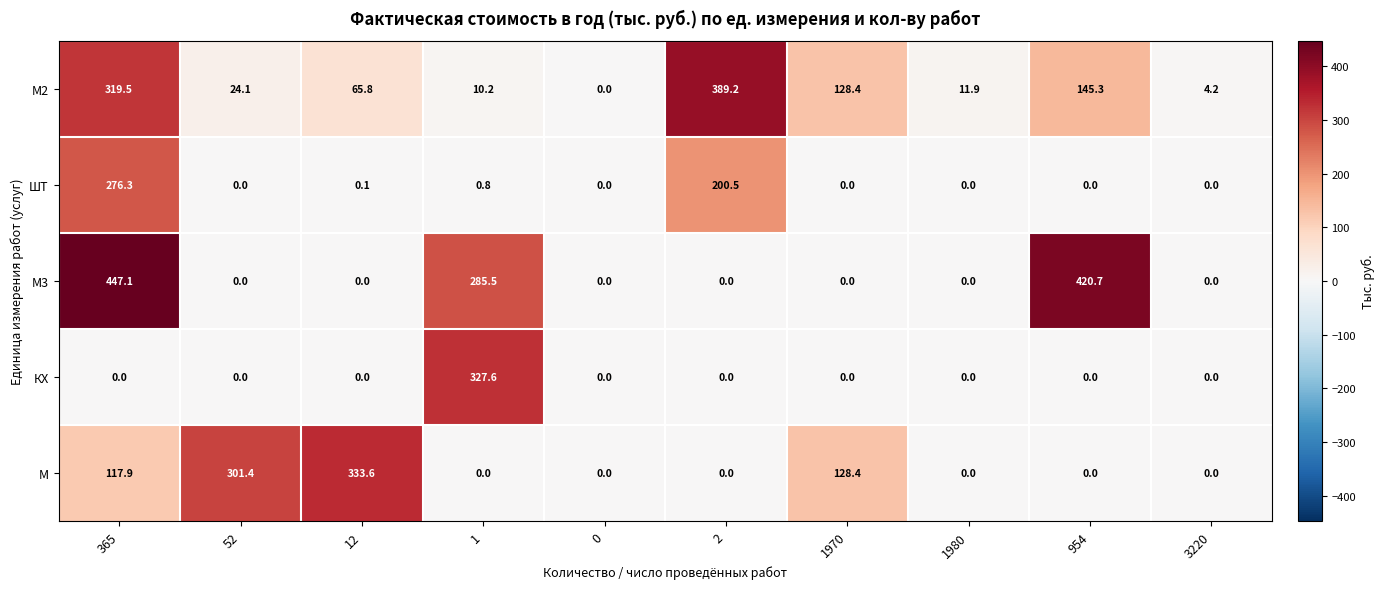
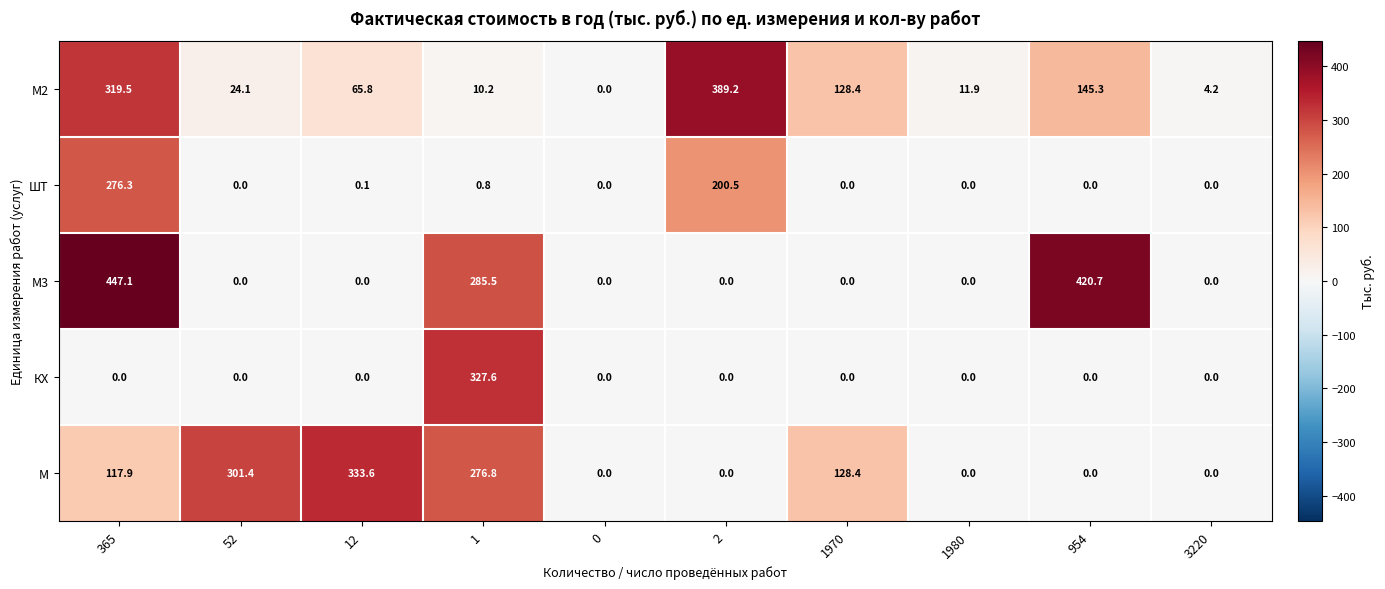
М, 1: 0.0 -> 276.8
